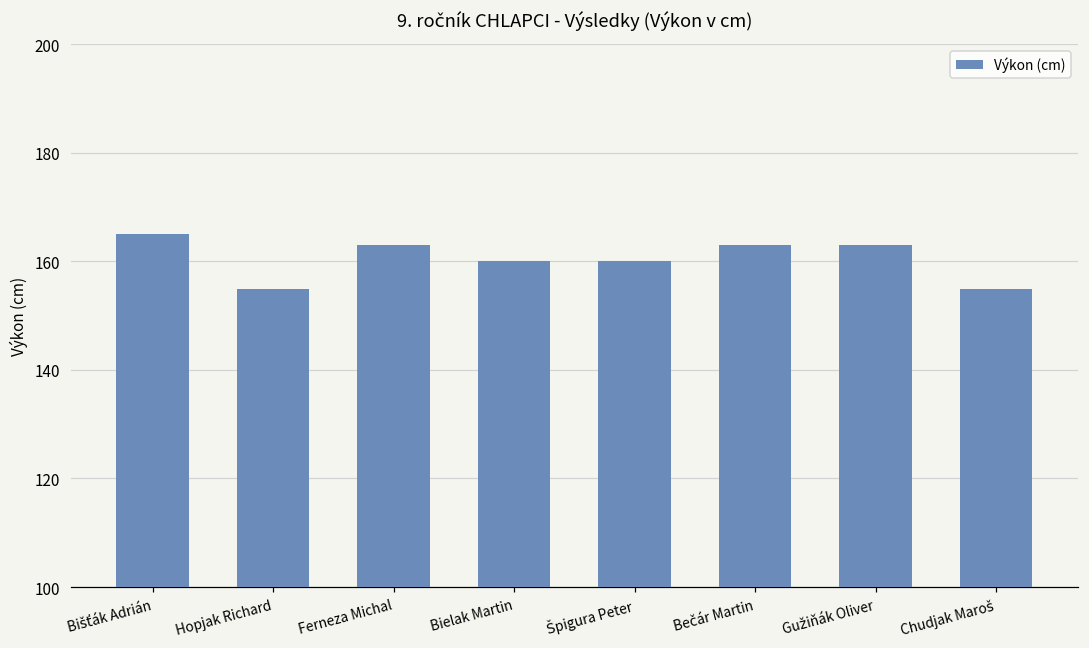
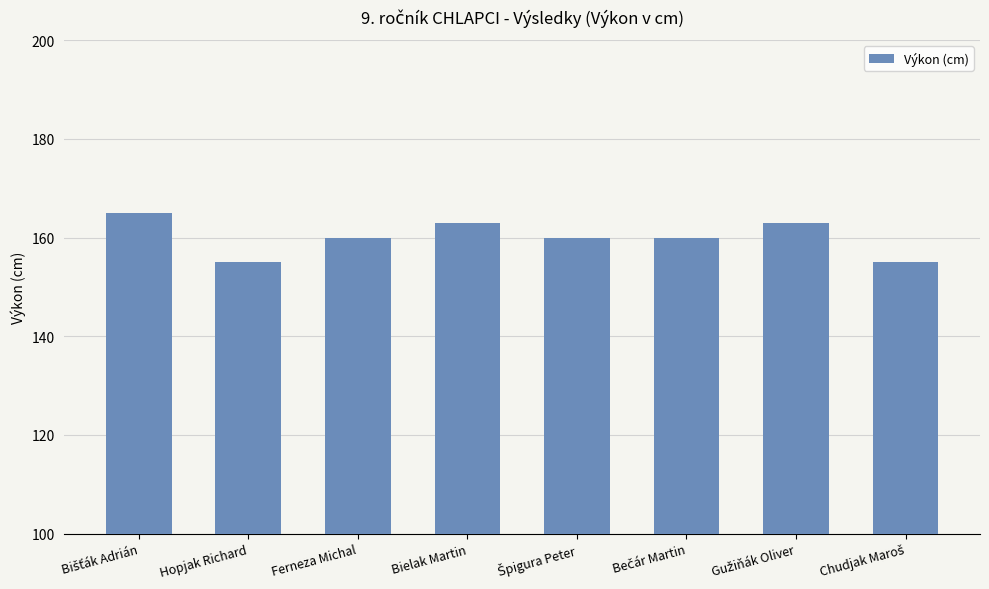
Ferneza Michal: 163 -> 160
Bielak Martin: 160 -> 163
Bečár Martin: 163 -> 160
